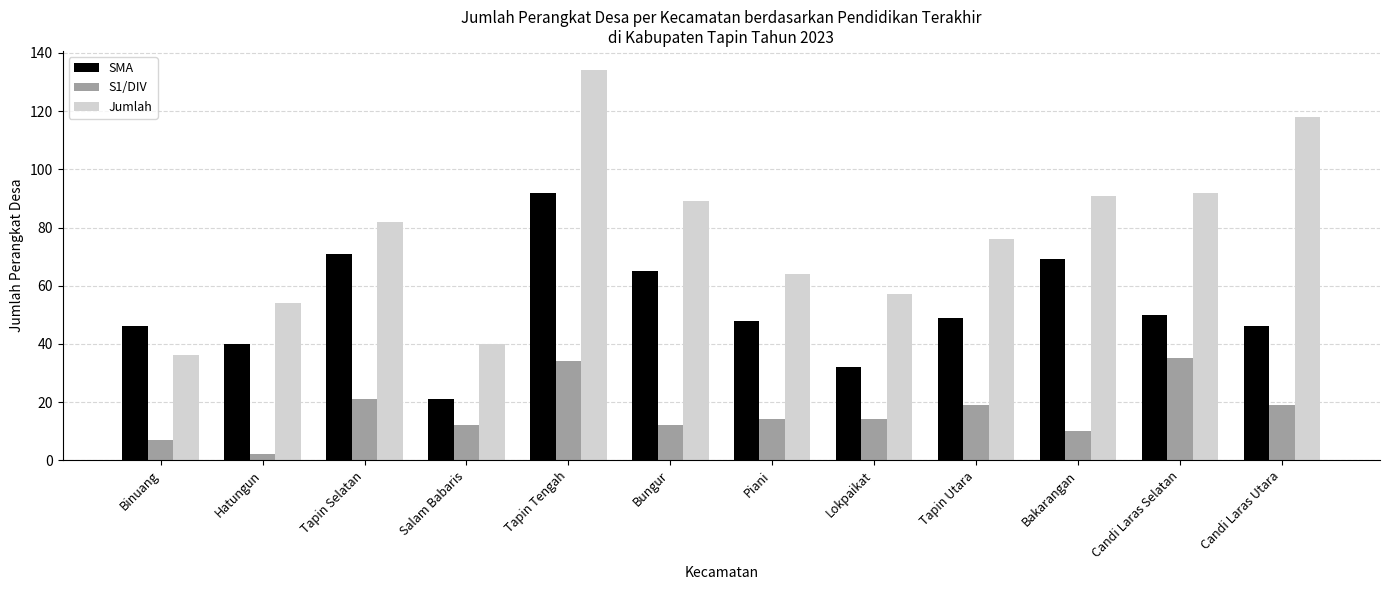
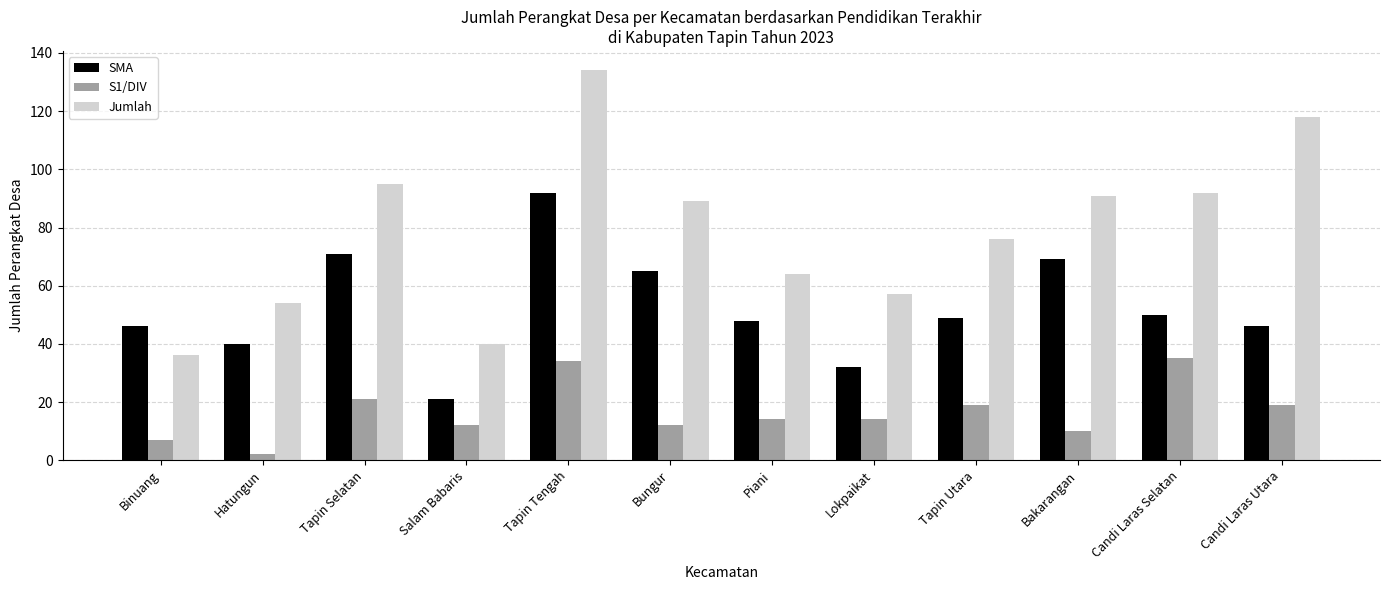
Jumlah, Tapin Selatan: 82 -> 95
